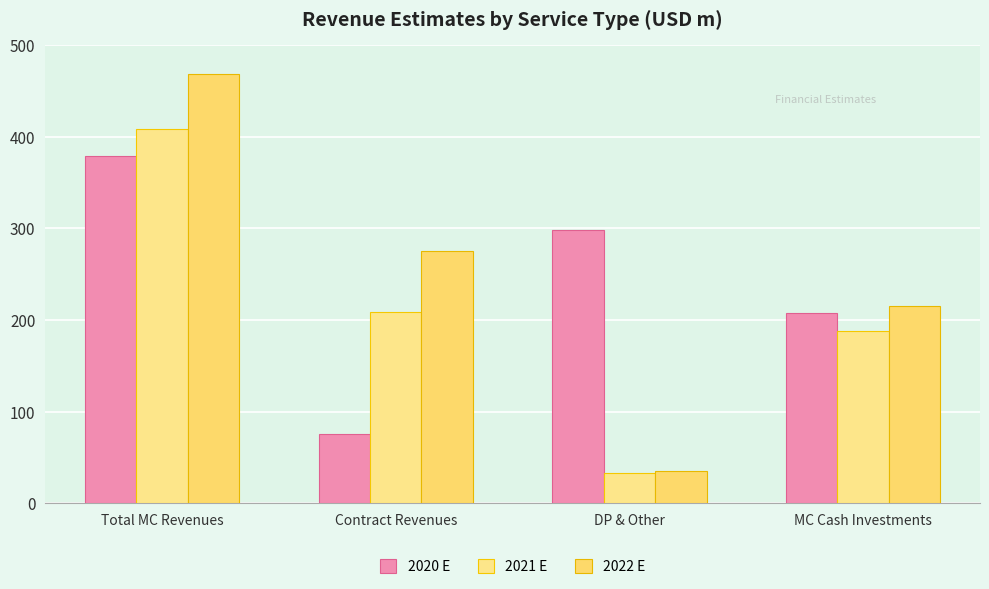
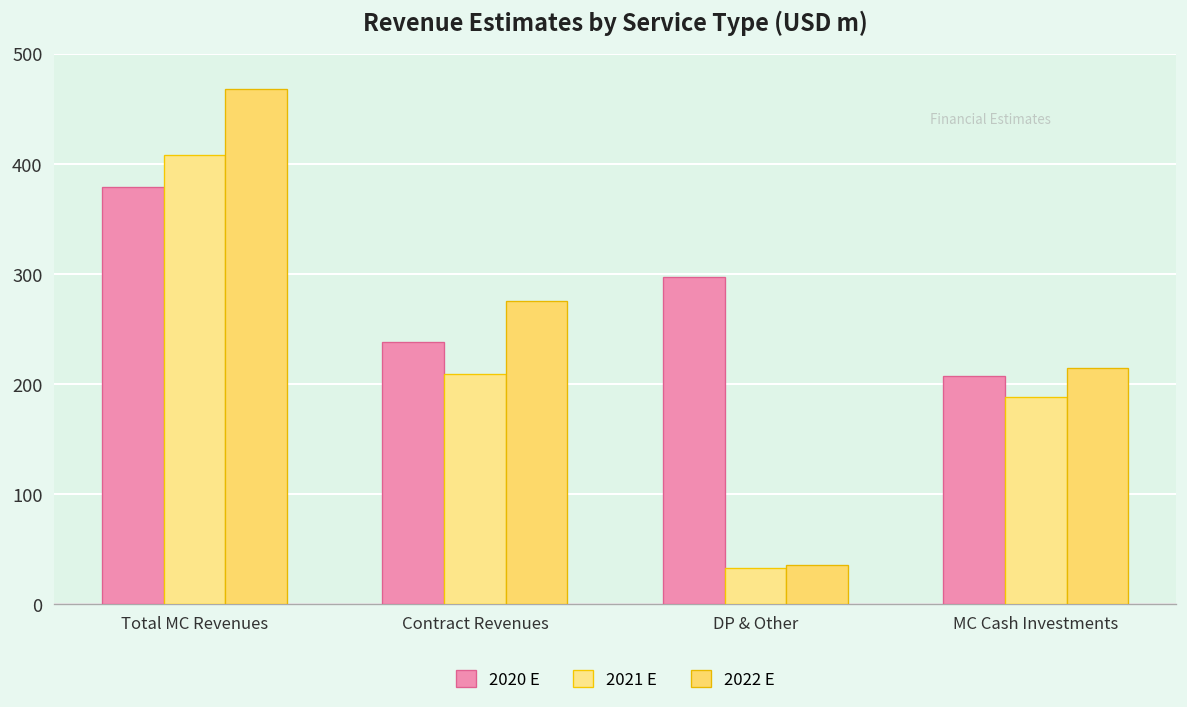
2020 E, Contract Revenues: 80 -> 240
